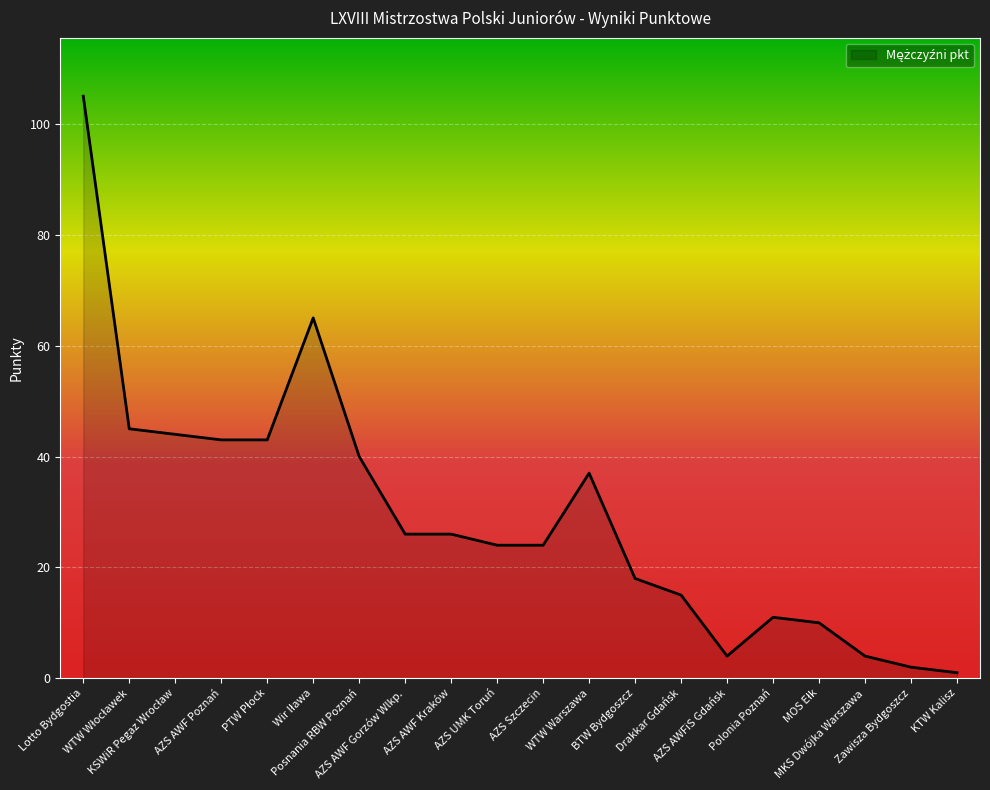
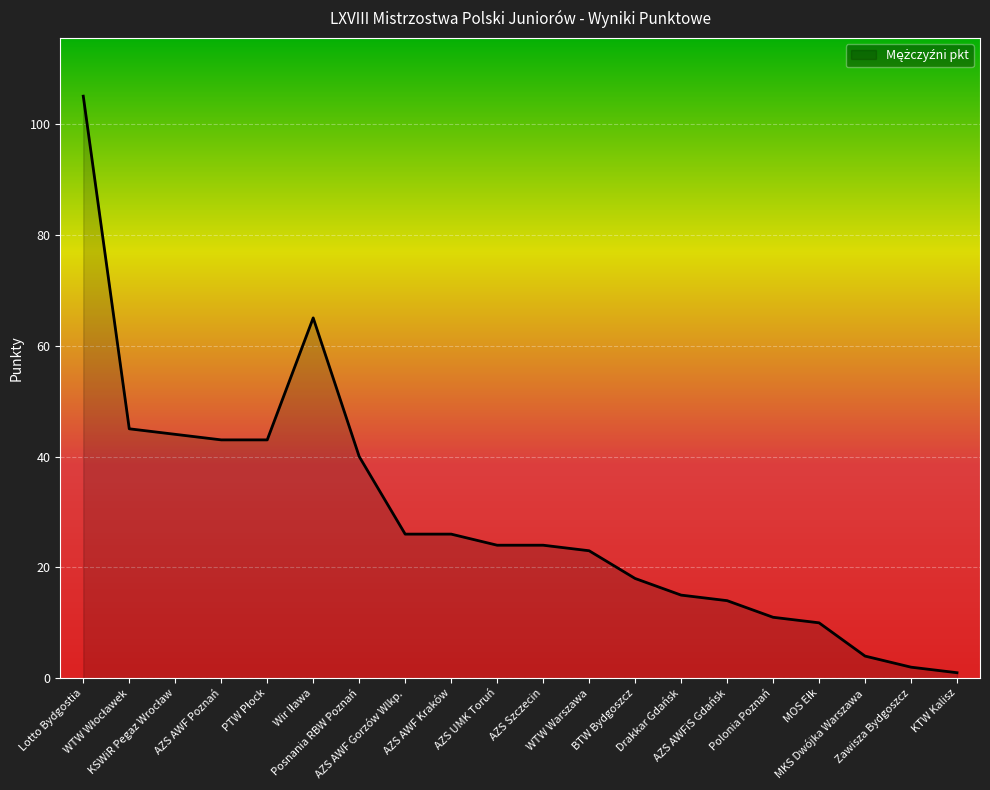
WTW Warszawa: 37 -> 23
AZS AWFiS Gdańsk: 4 -> 14
